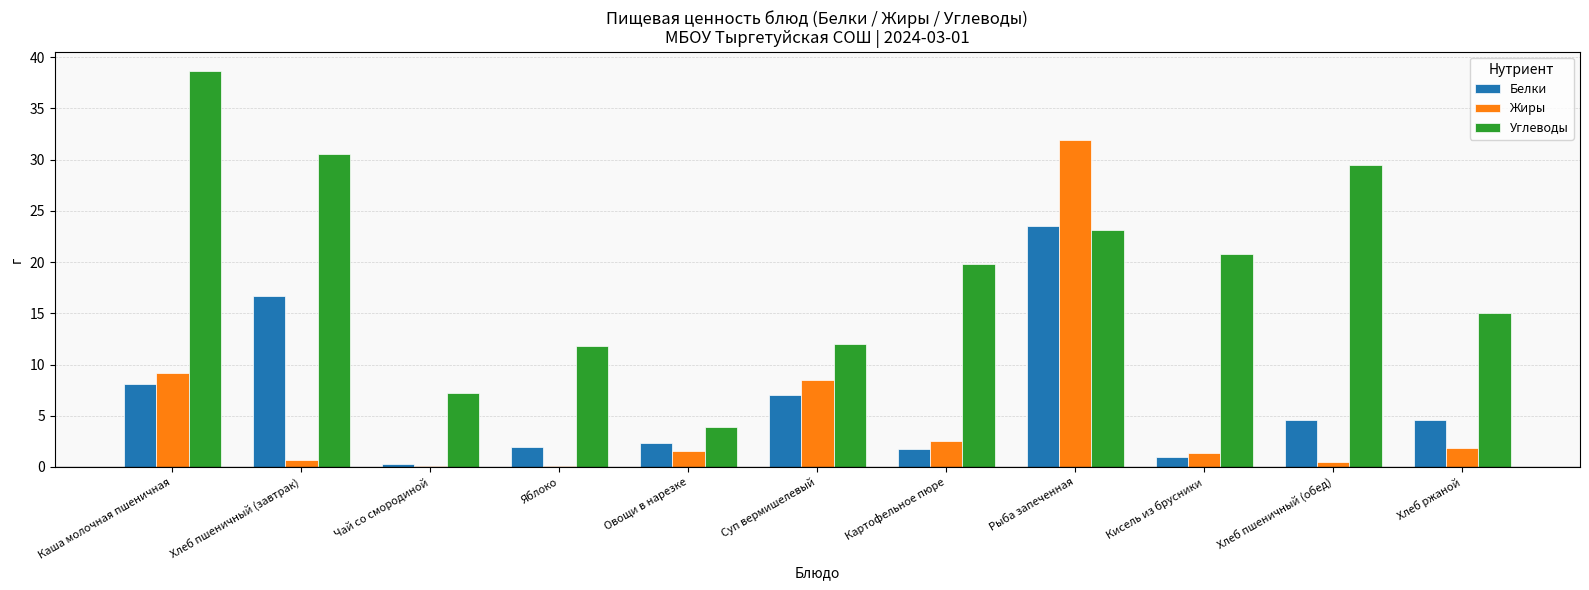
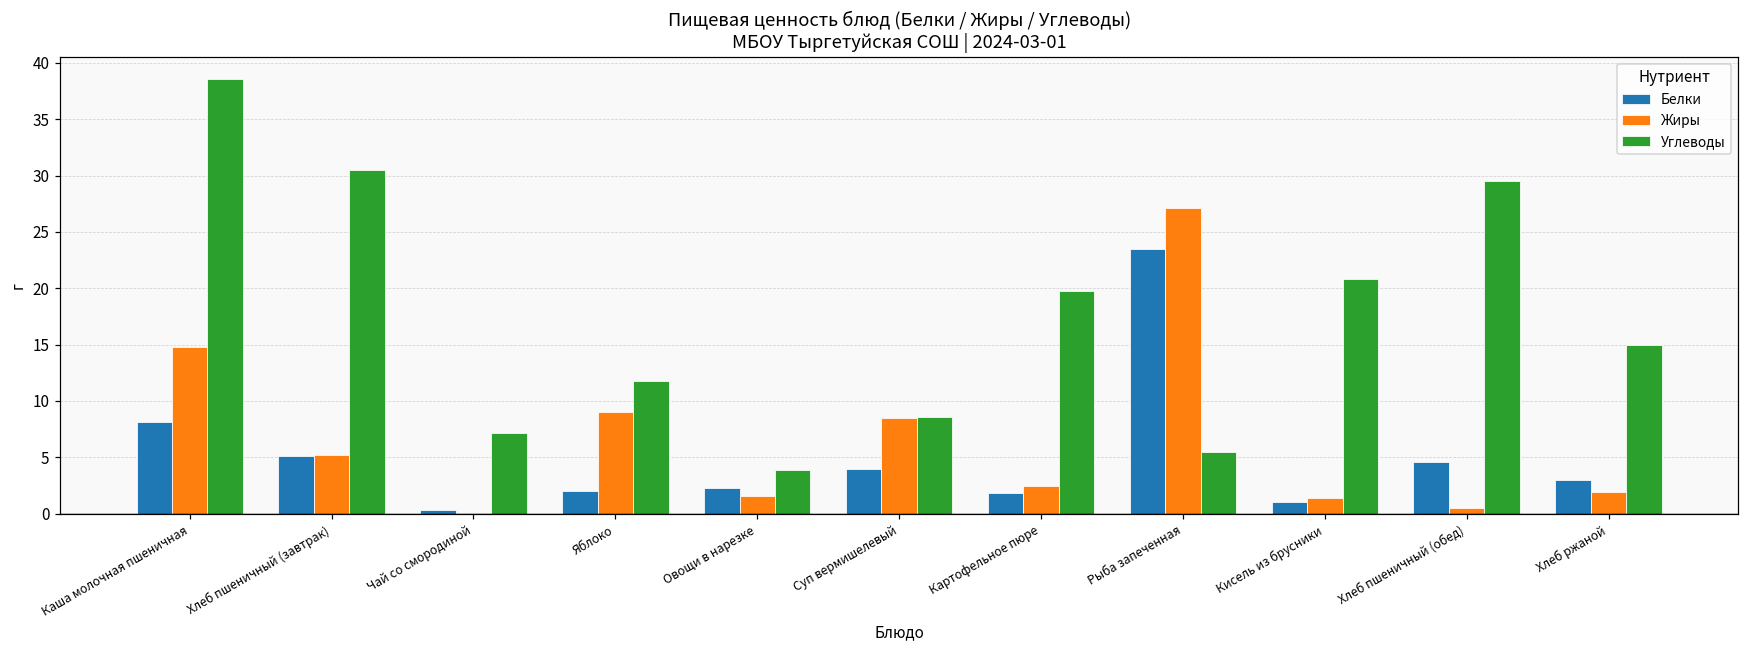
Жиры, Каша молочная пшеничная: 9.2 -> 14.8
Белки, Хлеб пшеничный (завтрак): 16.7 -> 5.1
Жиры, Хлеб пшеничный (завтрак): 0.7 -> 5.2
Жиры, Яблоко: 0.1 -> 9.0
Белки, Суп вермишелевый: 7 -> 4
Углеводы, Суп вермишелевый: 12.0 -> 8.6
Жиры, Рыба запеченная: 31.9 -> 27.1
Углеводы, Рыба запеченная: 23.1 -> 5.5
Белки, Хлеб ржаной: 4.6 -> 3.0
